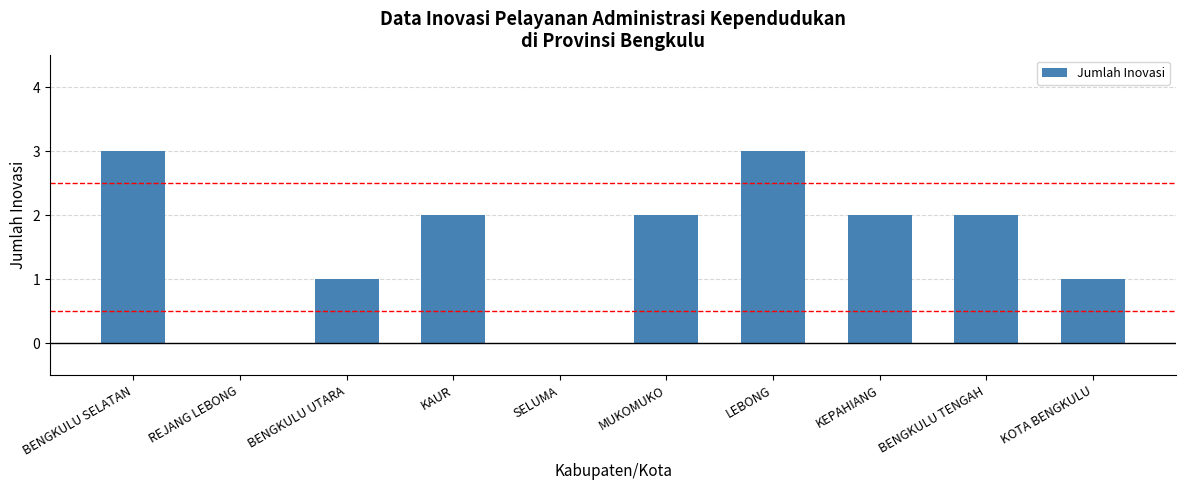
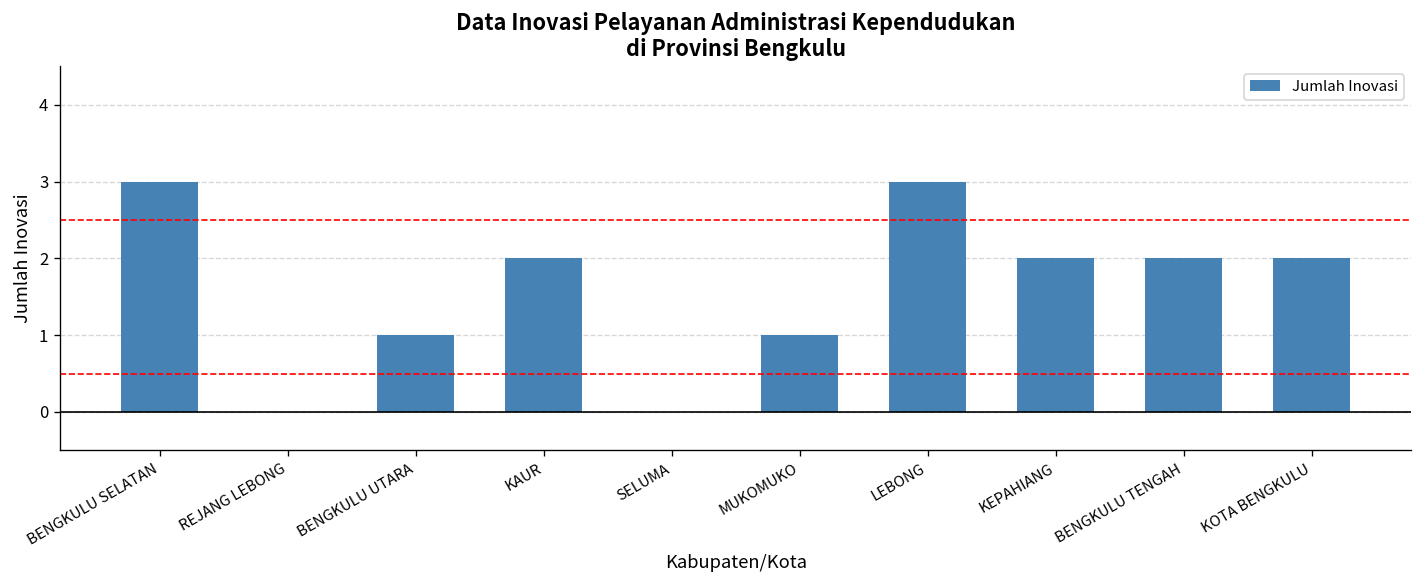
MUKOMUKO: 2 -> 1
KOTA BENGKULU: 1 -> 2
